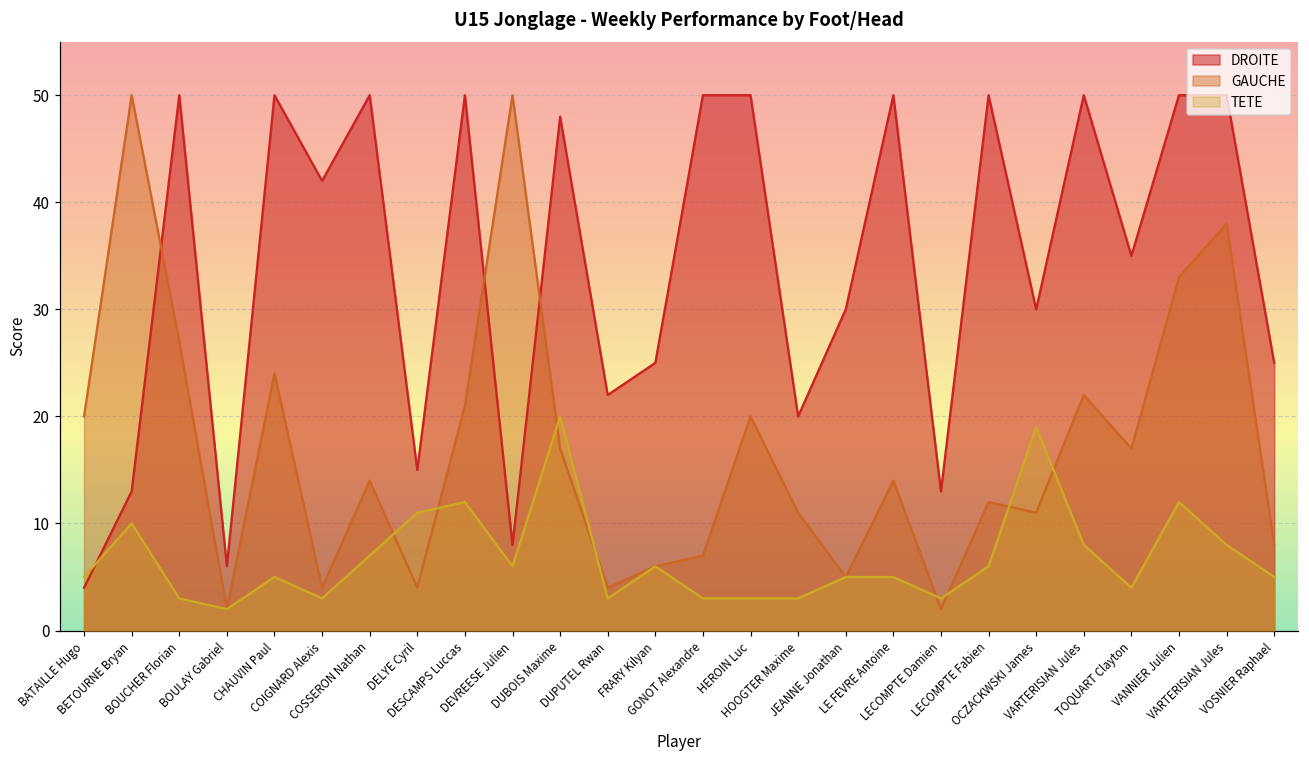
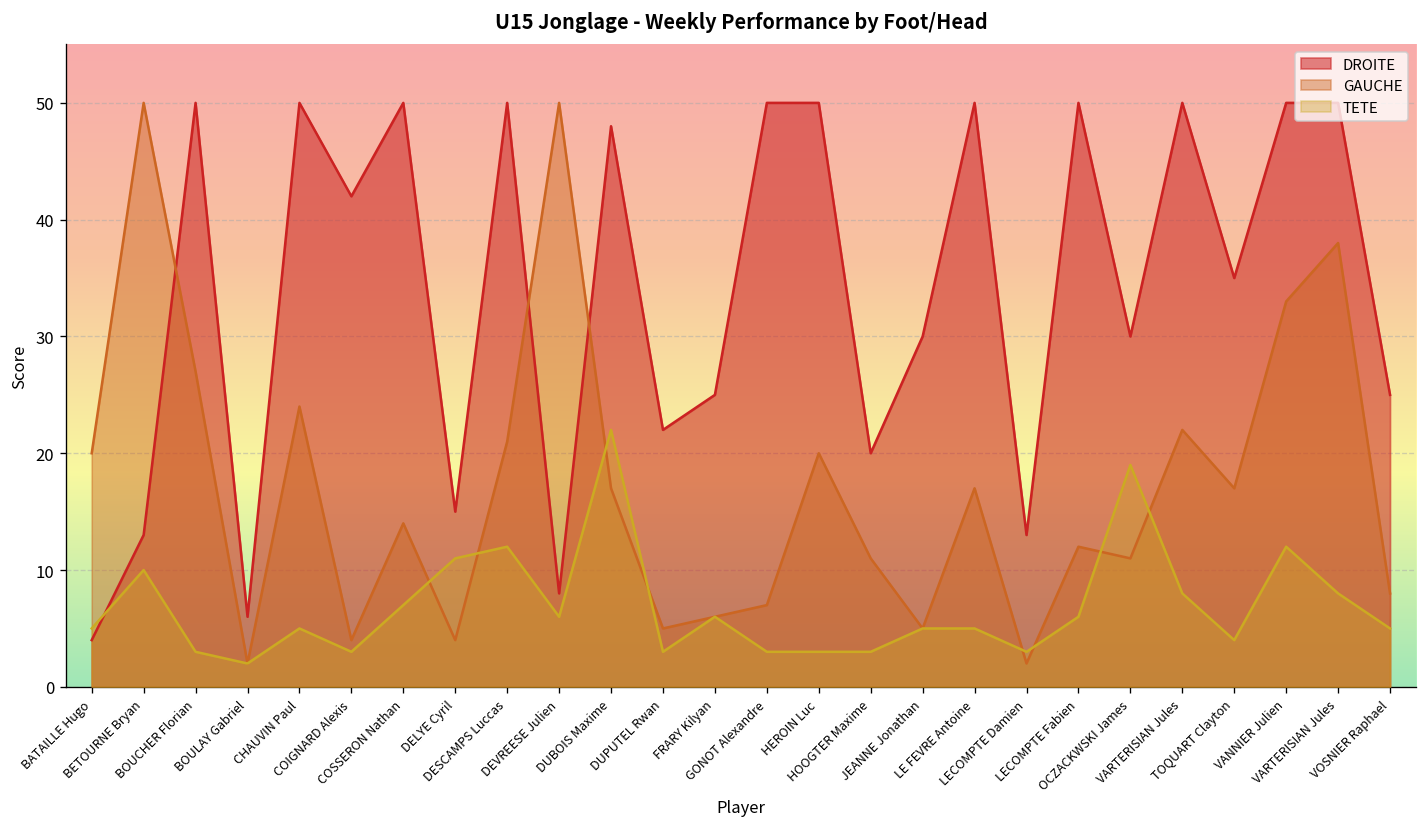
TETE, DUBOIS Maxime: 20 -> 22
GAUCHE, DUPUTEL Rwan: 4 -> 5
GAUCHE, LE FEVRE Antoine: 14 -> 17
